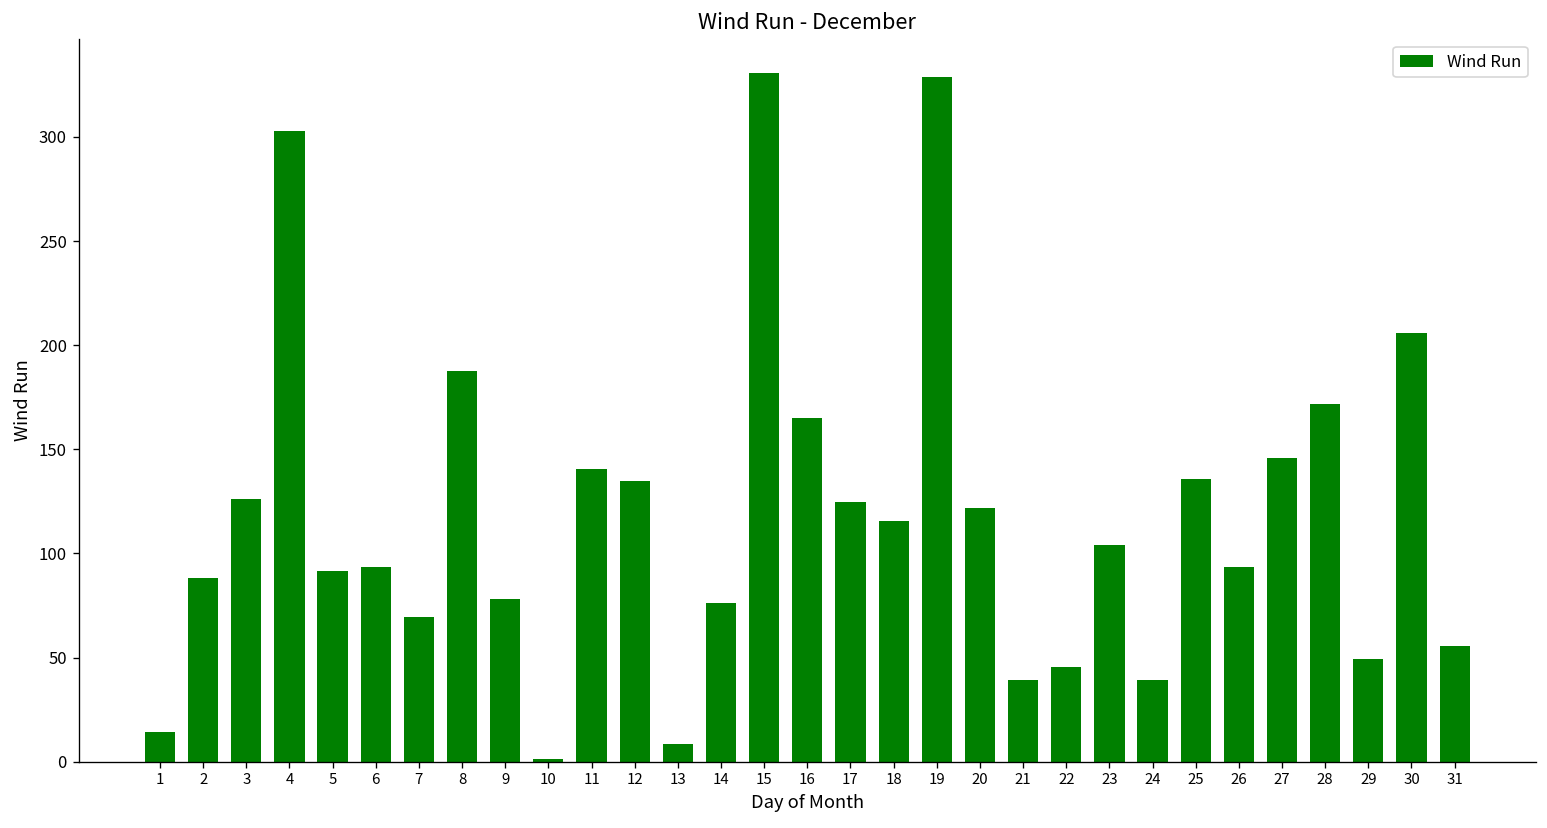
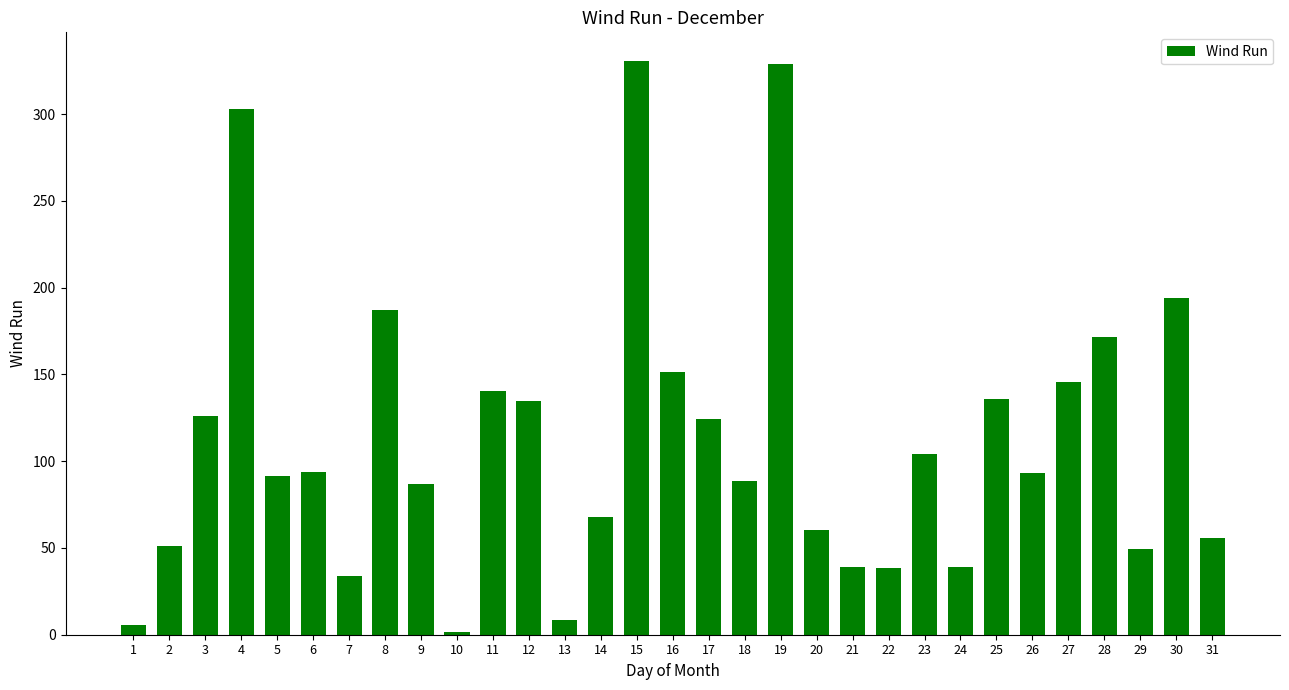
1: 14 -> 6
2: 88 -> 51
7: 69 -> 34
9: 78 -> 87
14: 76 -> 68
16: 165 -> 151
18: 116 -> 89
20: 122 -> 60
22: 45 -> 39
30: 206 -> 194
